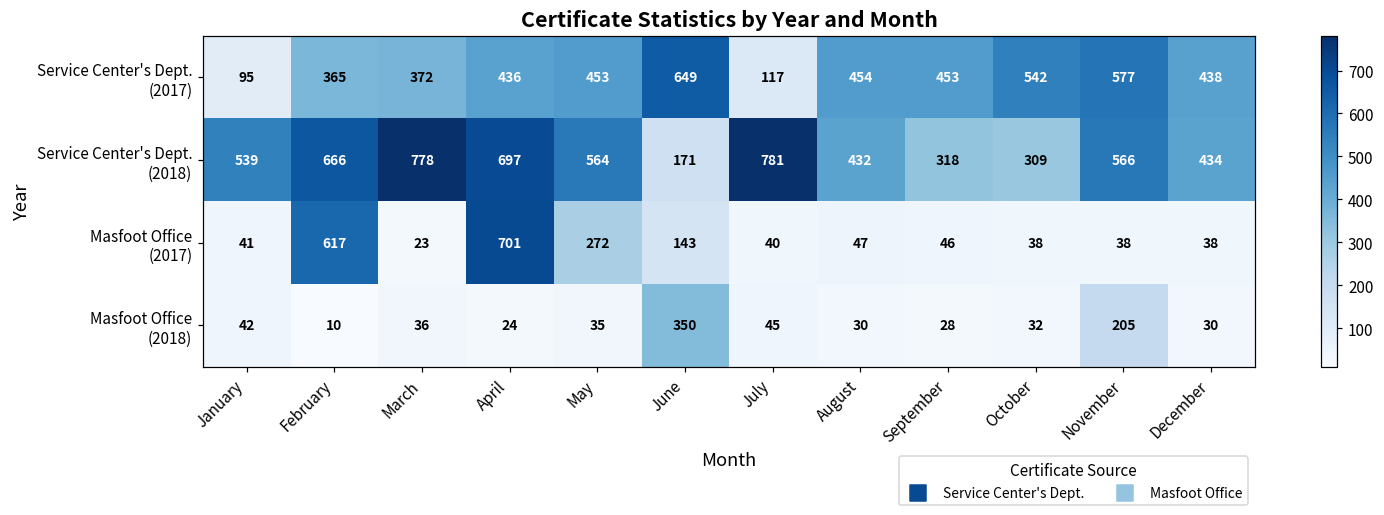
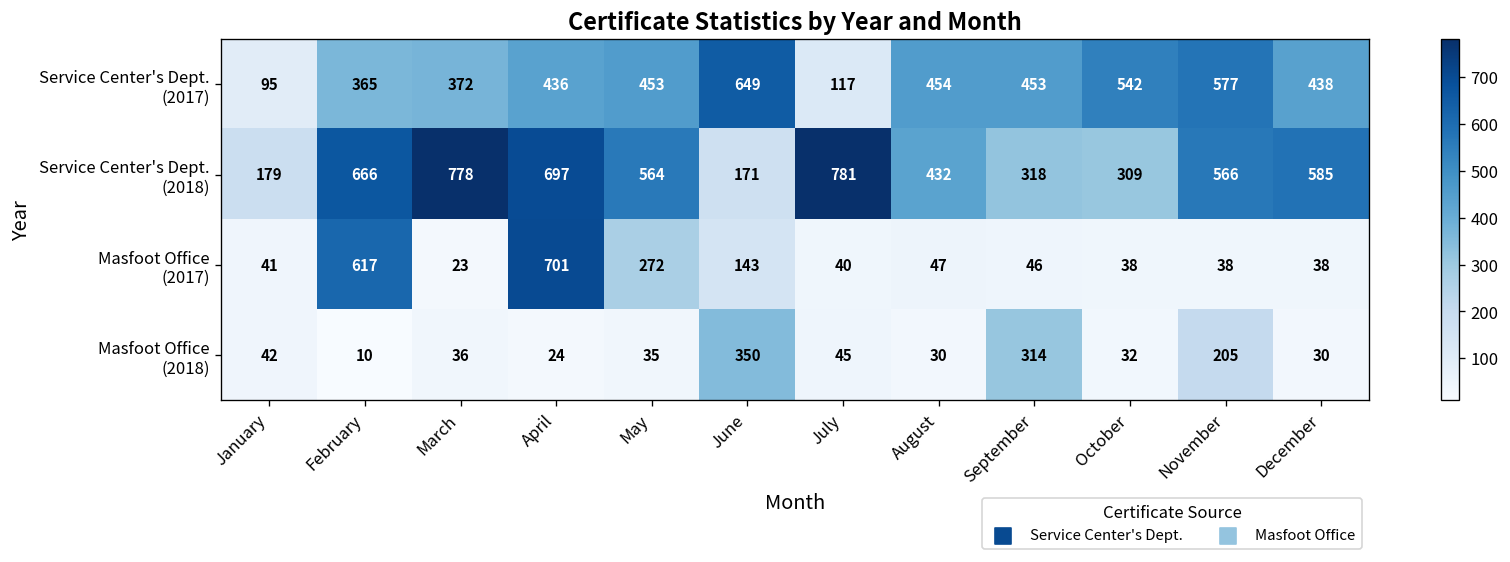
Service Center's Dept. (2018), January: 539 -> 179
Service Center's Dept. (2018), December: 434 -> 585
Masfoot Office (2018), September: 28 -> 314
